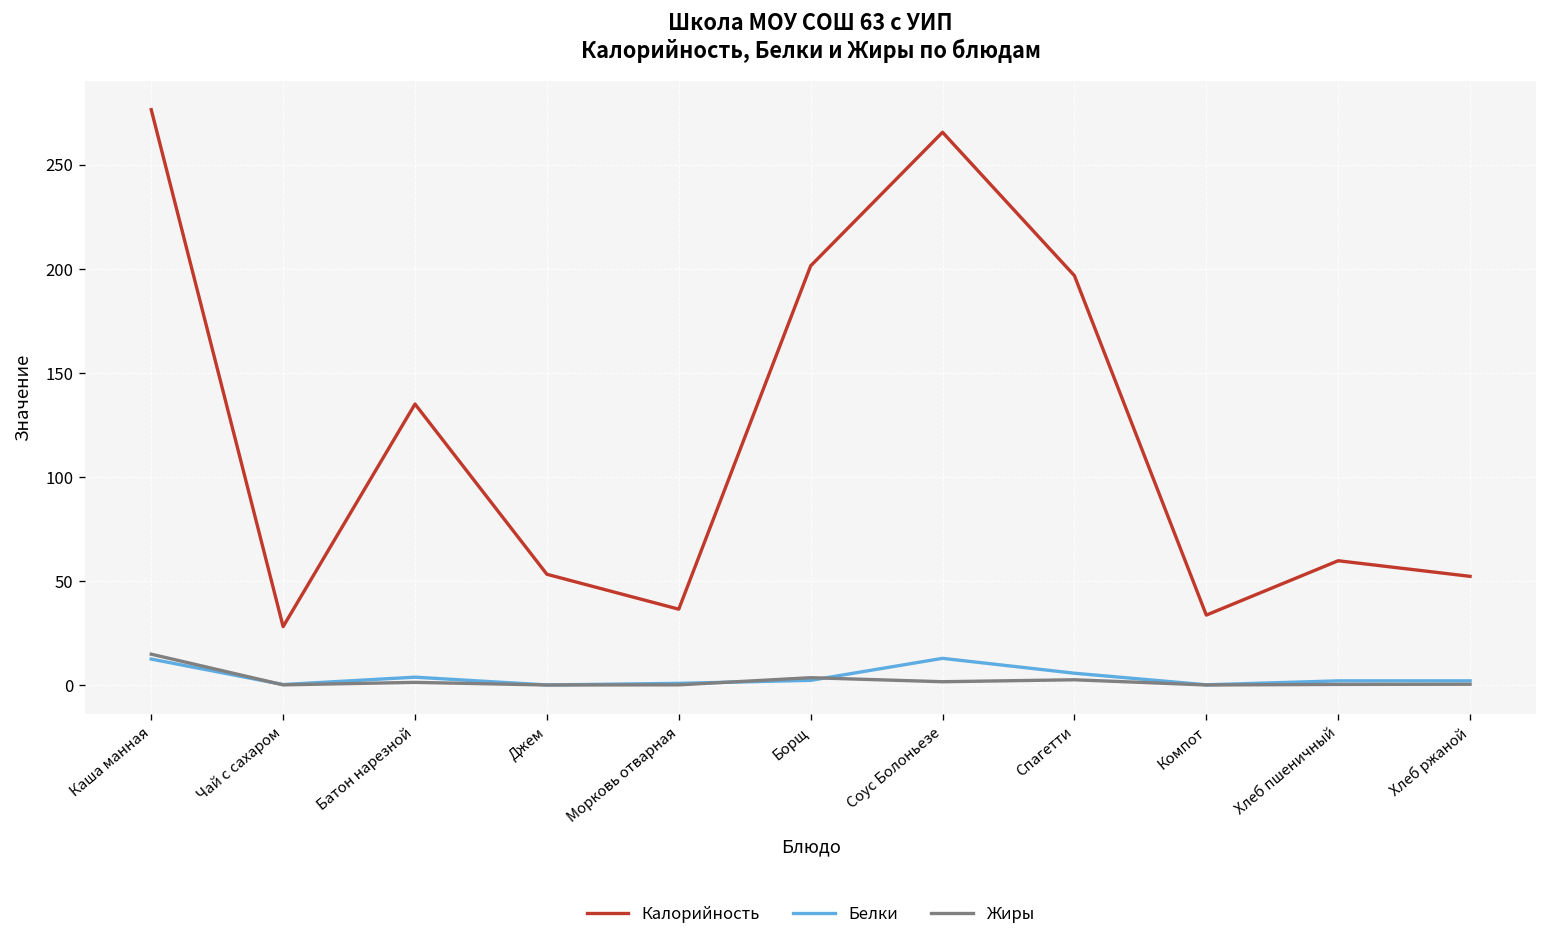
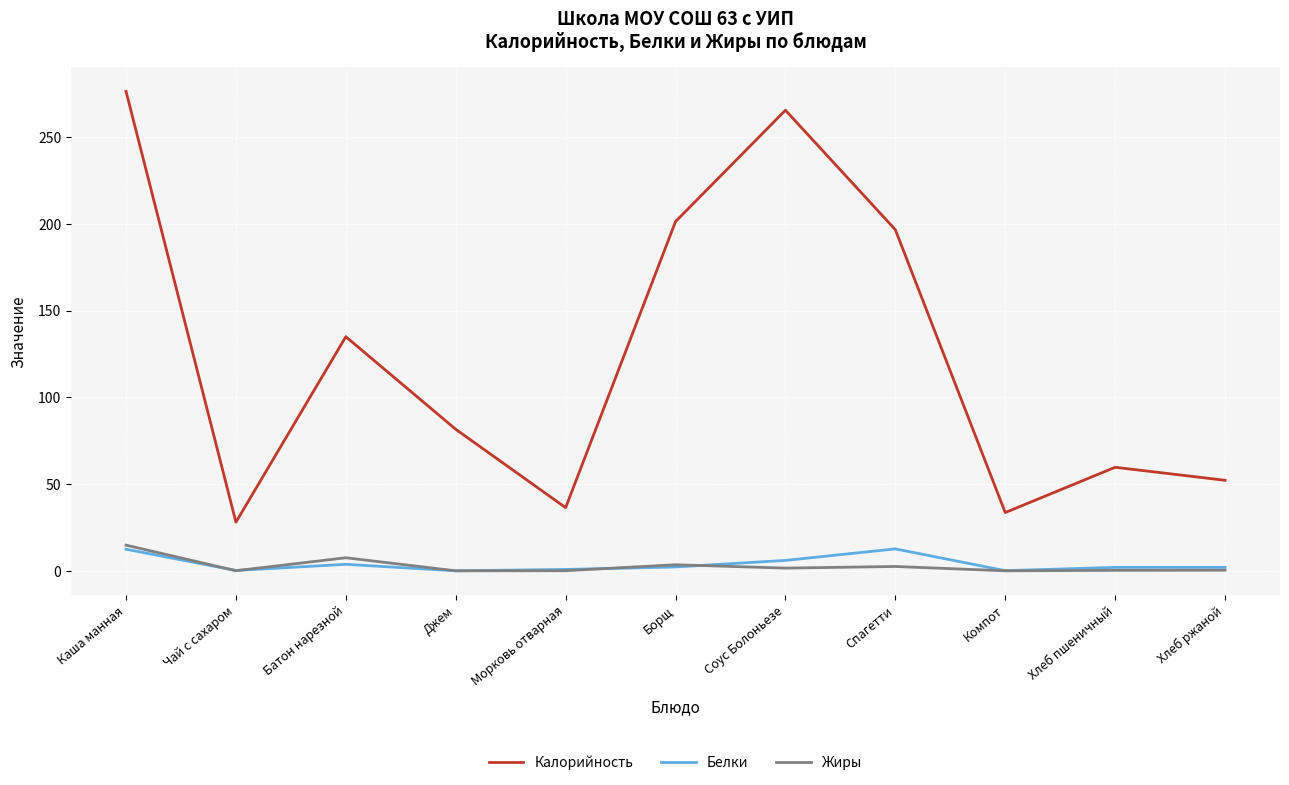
Жиры, Батон нарезной: 1 -> 8
Калорийность, Джем: 53 -> 82
Белки, Соус Болоньезе: 13 -> 6
Белки, Спагетти: 6 -> 13
